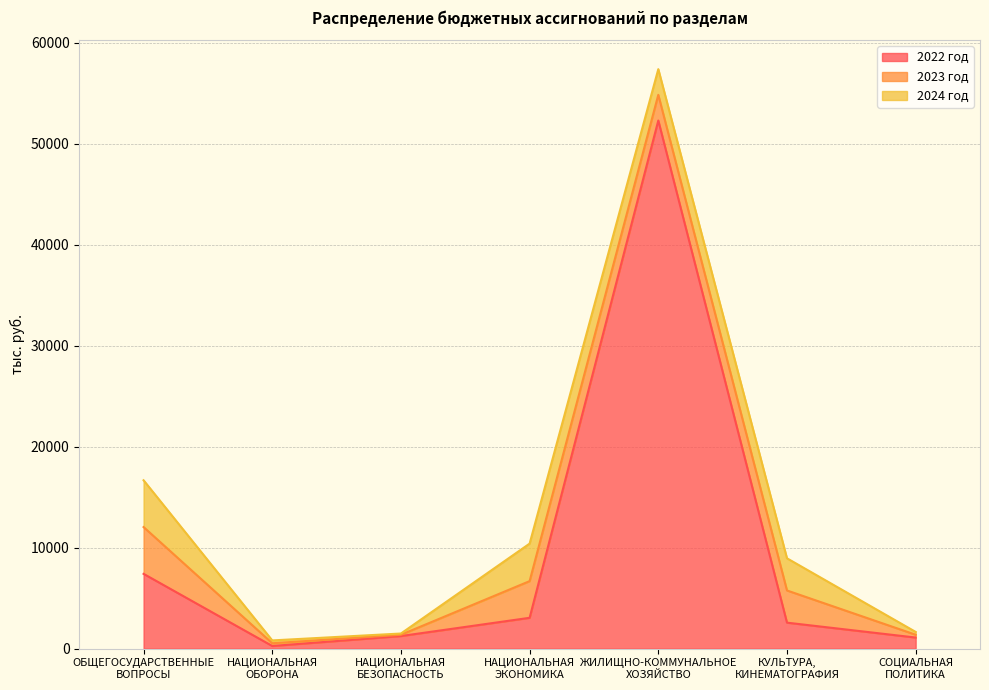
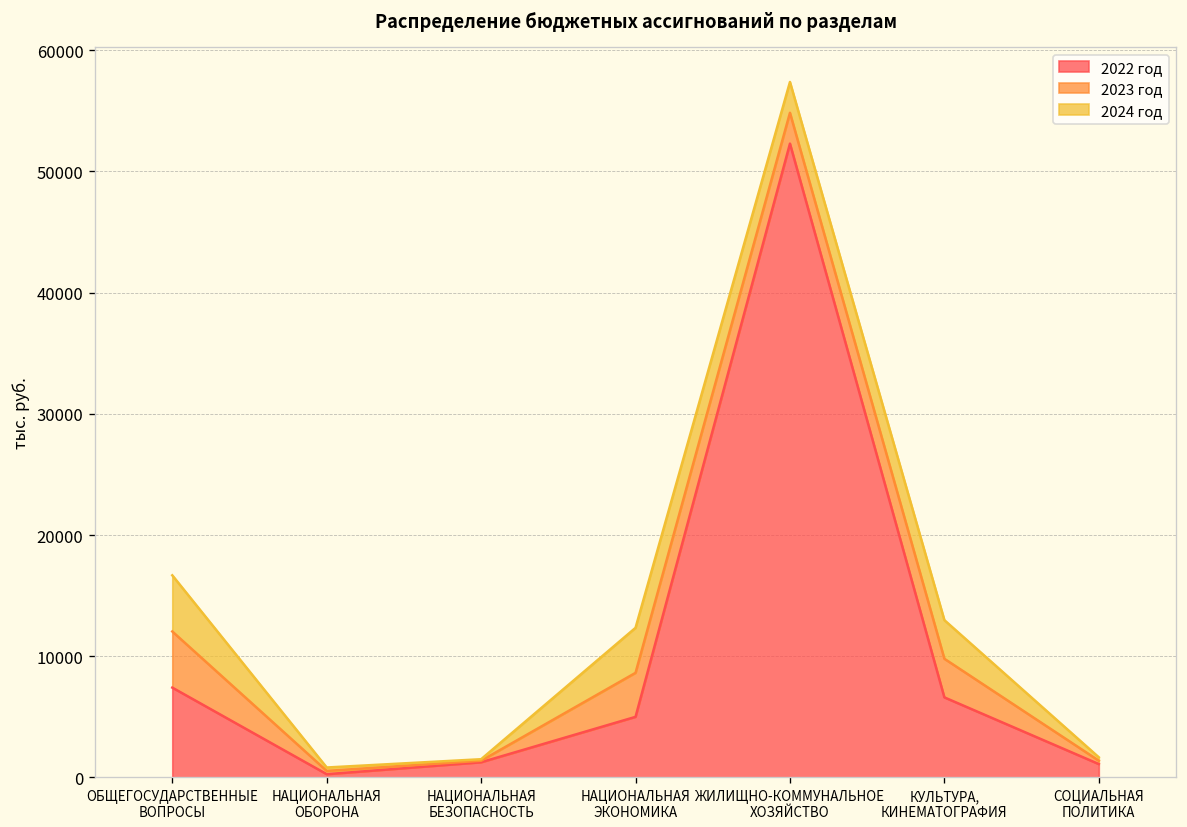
2022 год, НАЦИОНАЛЬНАЯ ЭКОНОМИКА: 3100 -> 5000
2022 год, КУЛЬТУРА, КИНЕМАТОГРАФИЯ: 2600 -> 6600
